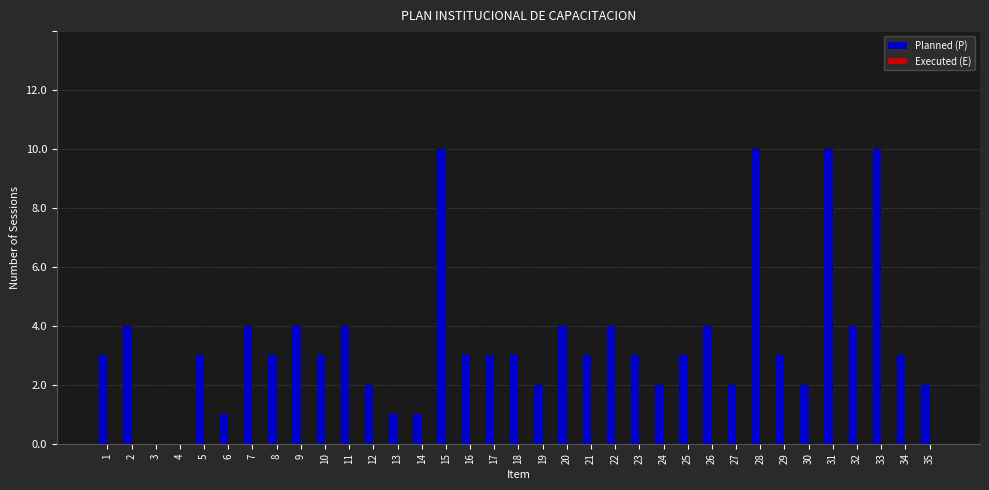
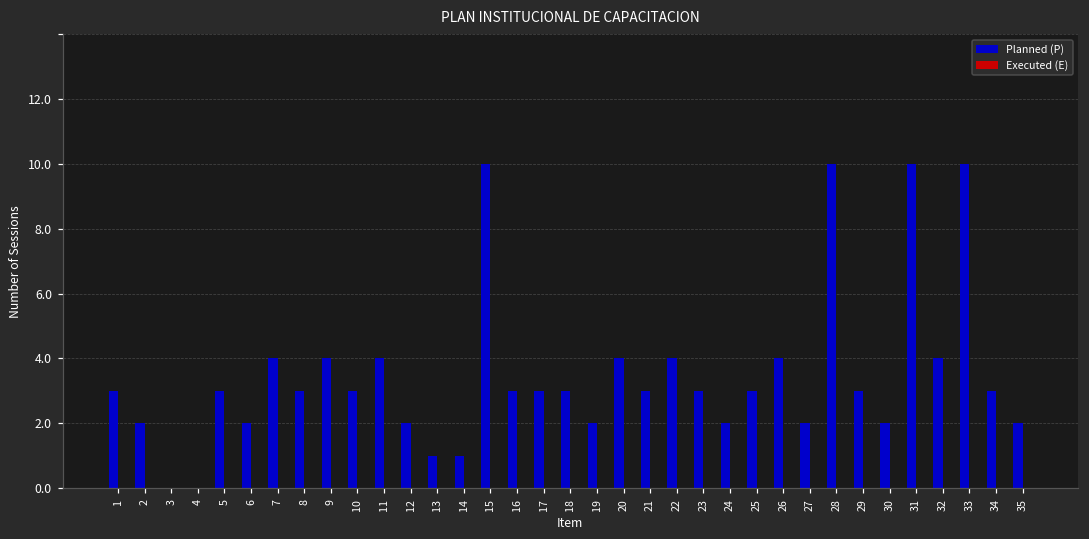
Planned (P), 2: 4 -> 2
Planned (P), 6: 1 -> 2
